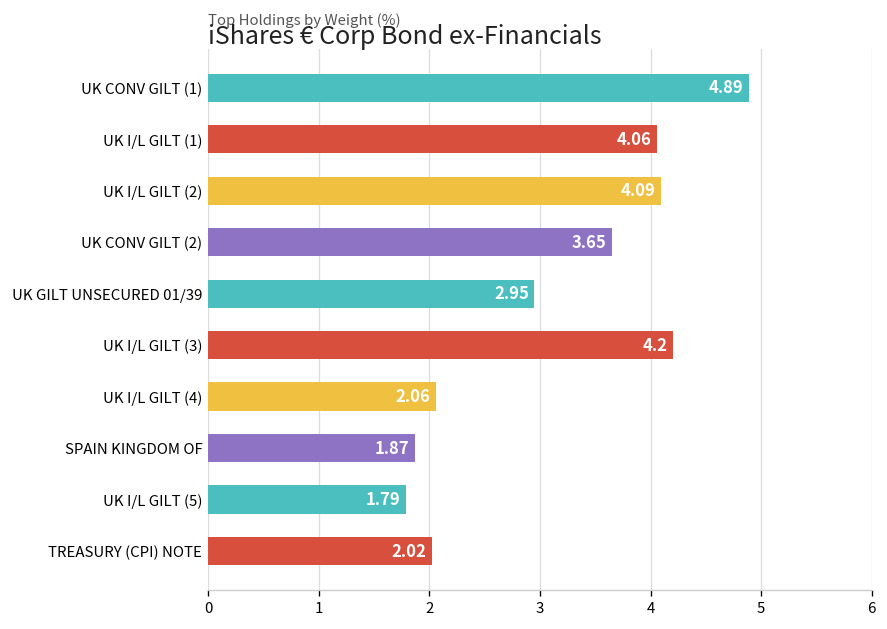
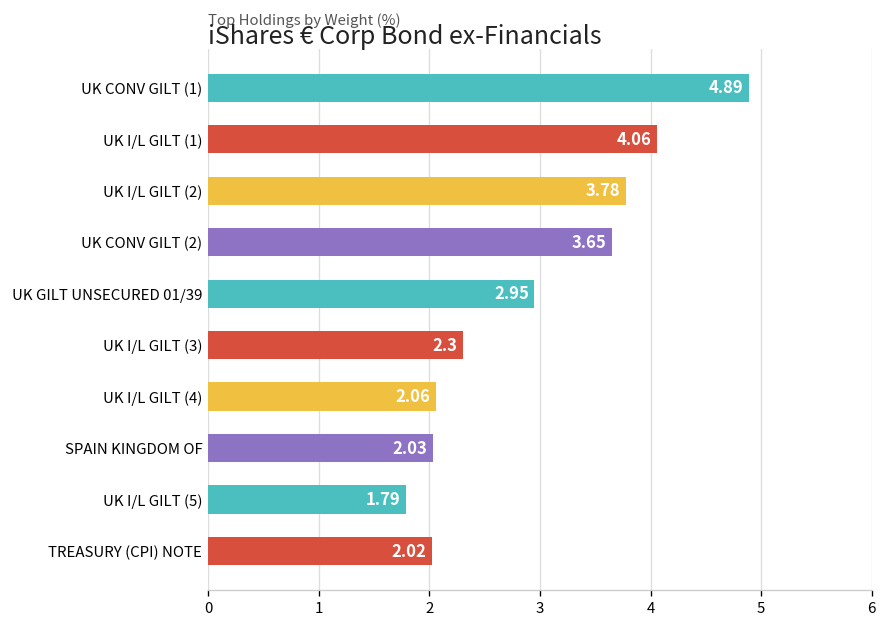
UK I/L GILT (2): 4.09 -> 3.78
UK I/L GILT (3): 4.2 -> 2.3
SPAIN KINGDOM OF: 1.87 -> 2.03
